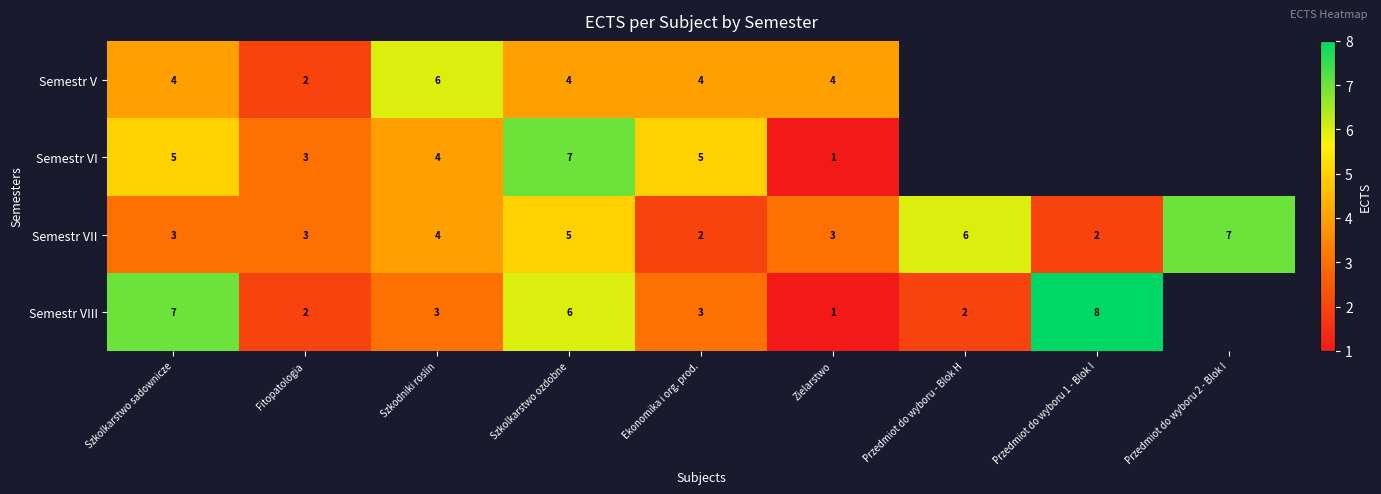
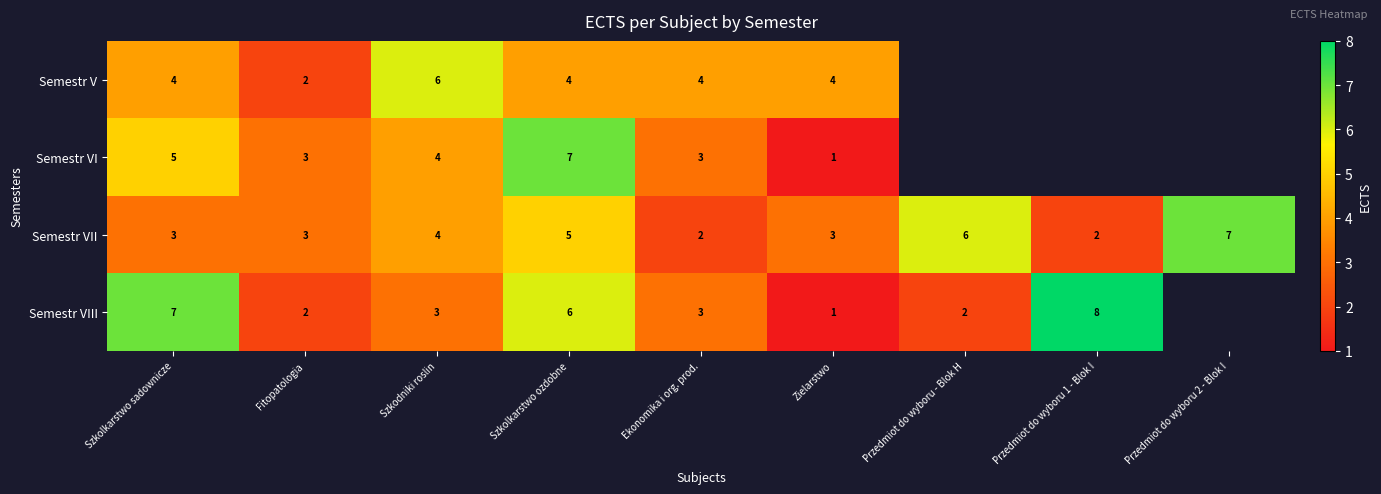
Semestr VI, Ekonomika i org. prod.: 5 -> 3
